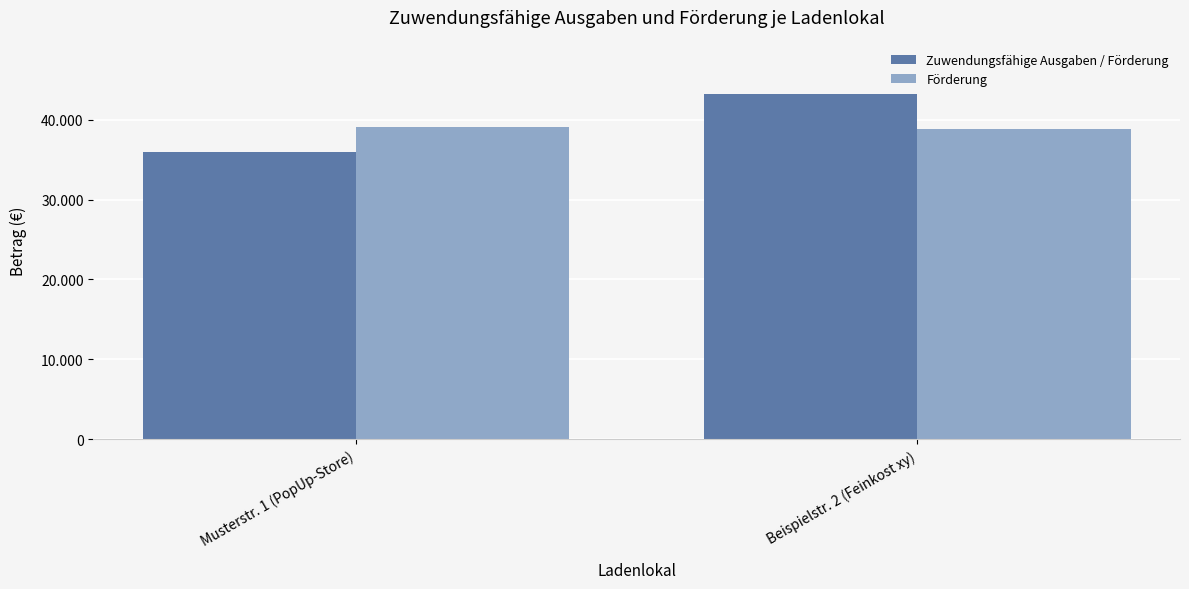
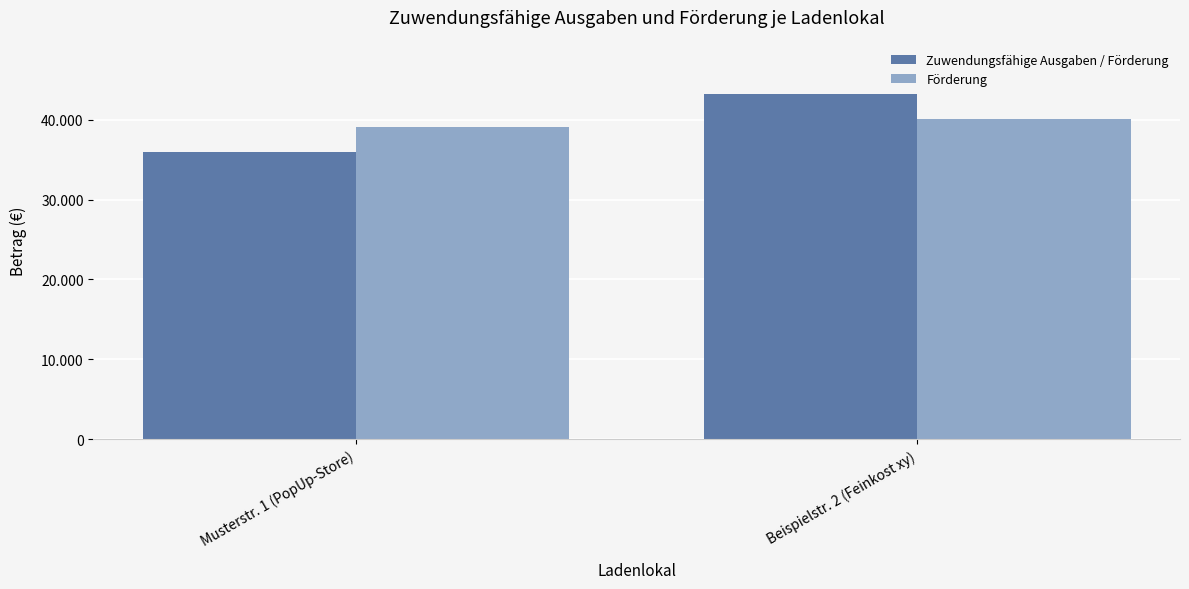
Förderung, Beispielstr. 2 (Feinkost xy): 39 -> 40
